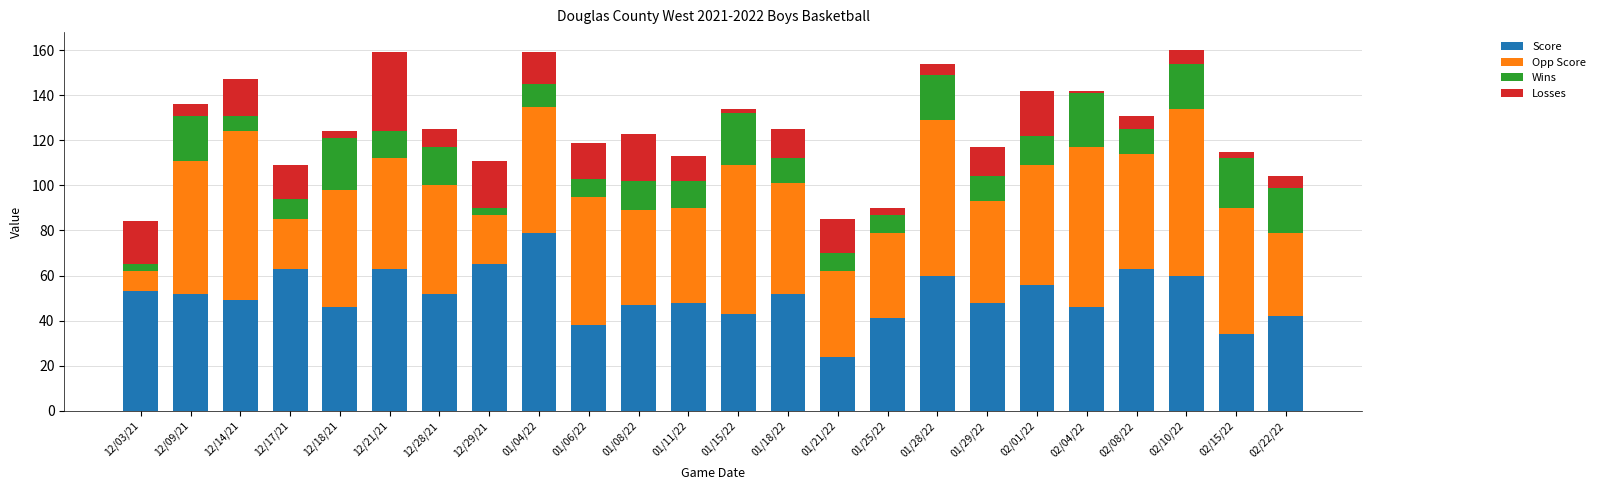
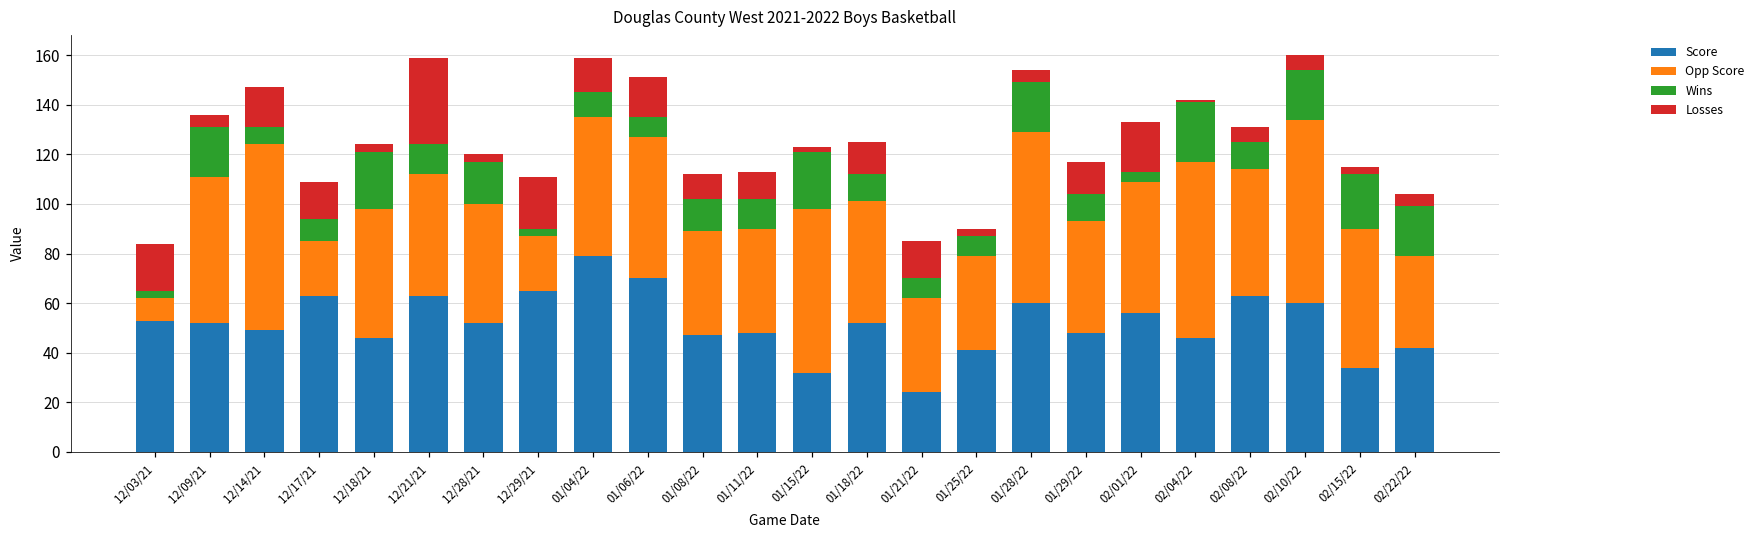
Losses, 12/28/21: 8 -> 3
Score, 01/06/22: 38 -> 70
Losses, 01/08/22: 21 -> 10
Score, 01/15/22: 43 -> 32
Wins, 02/01/22: 13 -> 4
